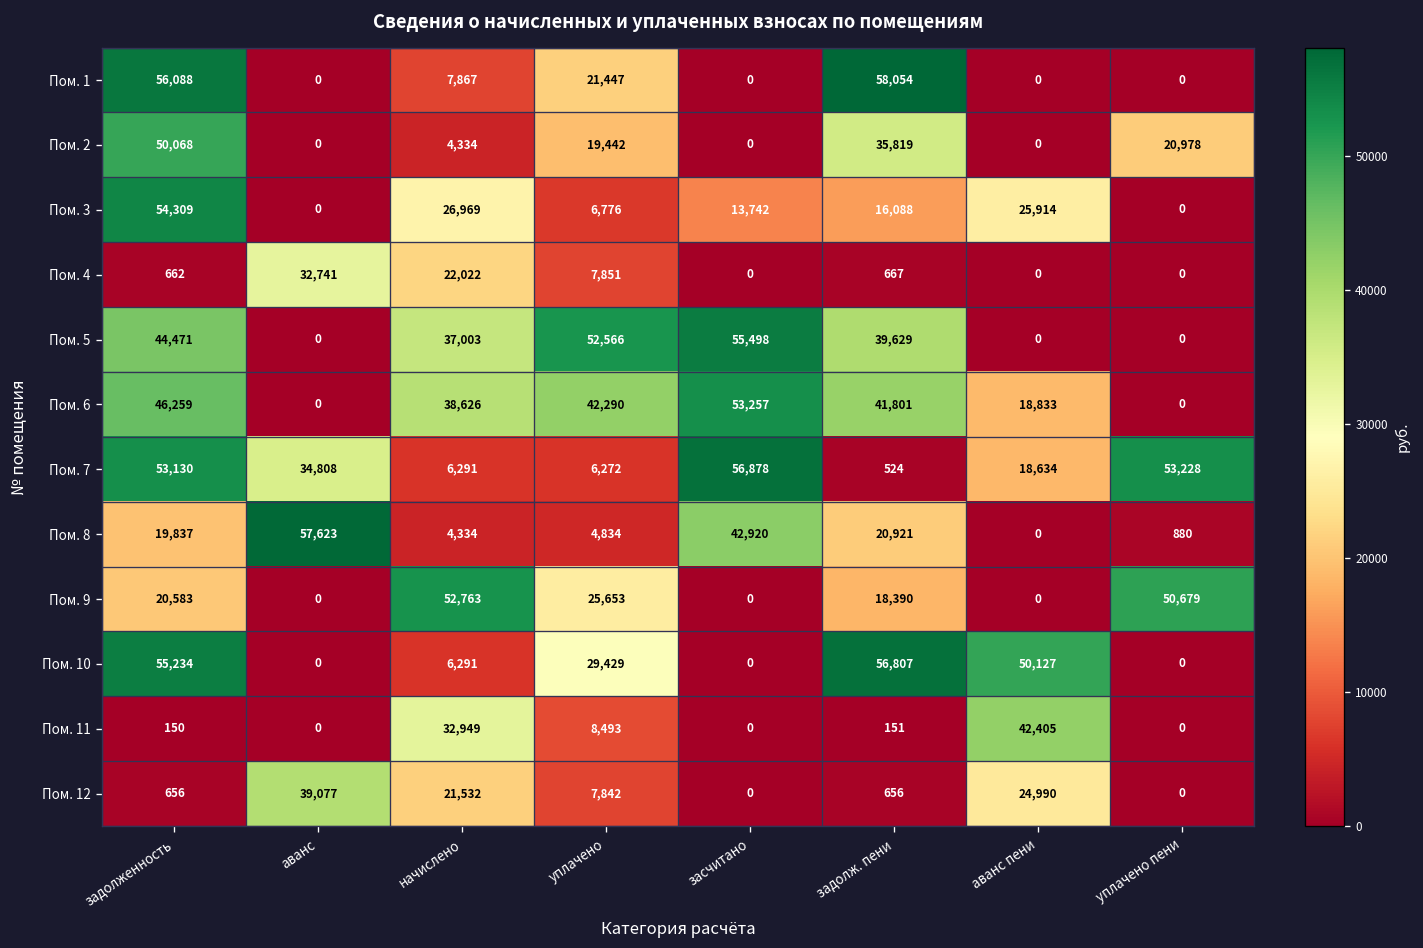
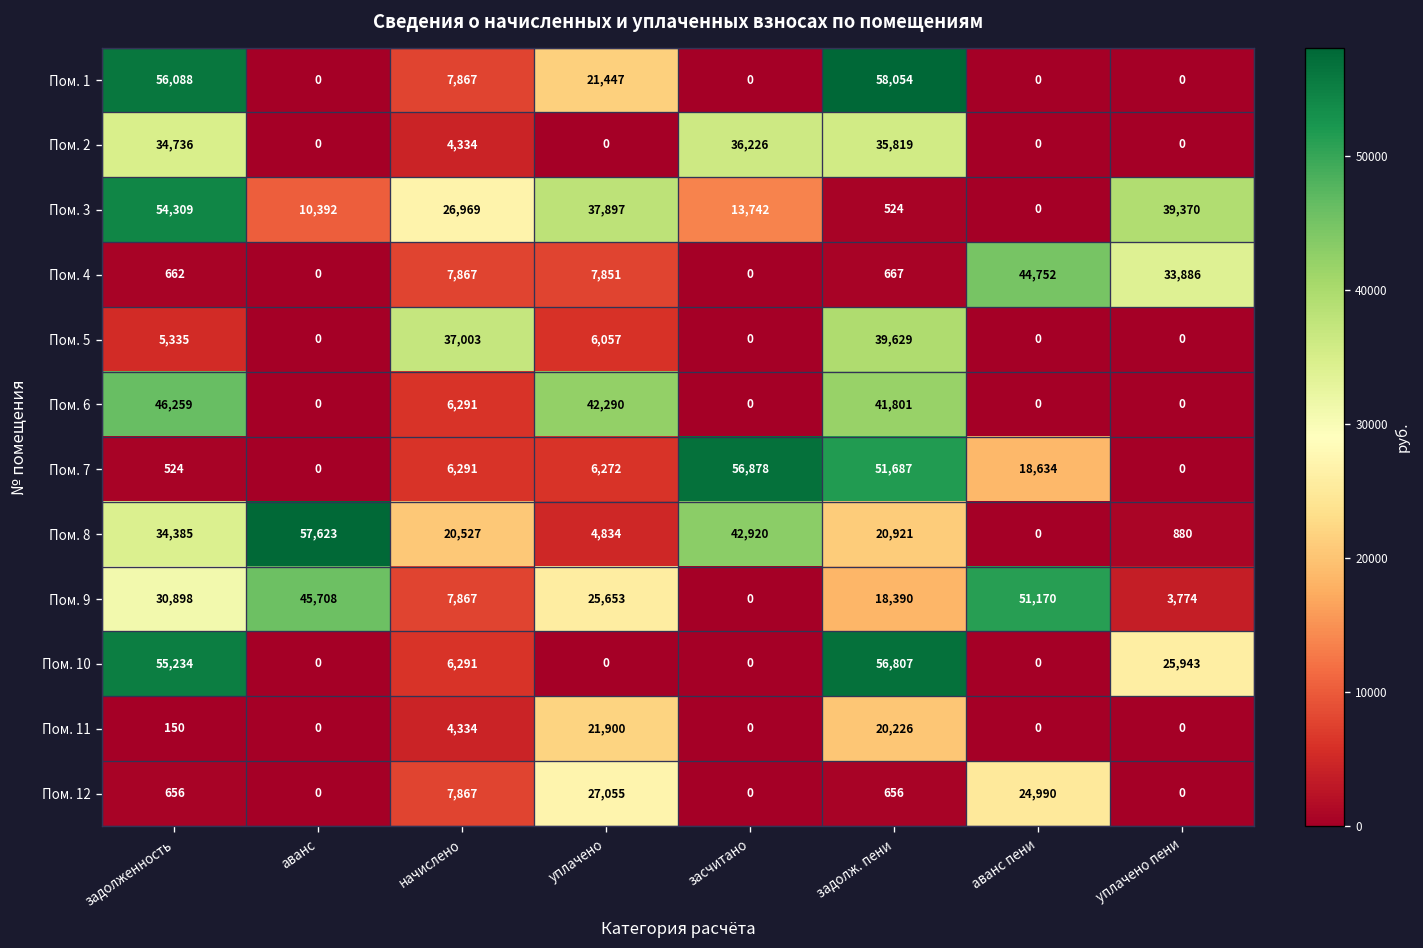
Пом. 2, задолженность: 50,068 -> 34,736
Пом. 2, уплачено: 19,442 -> 0
Пом. 2, засчитано: 0 -> 36,226
Пом. 2, уплачено пени: 20,978 -> 0
Пом. 3, аванс: 0 -> 10,392
Пом. 3, уплачено: 6,776 -> 37,897
Пом. 3, задолж. пени: 16,088 -> 524
Пом. 3, аванс пени: 25,914 -> 0
Пом. 3, уплачено пени: 0 -> 39,370
Пом. 4, аванс: 32,741 -> 0
Пом. 4, начислено: 22,022 -> 7,867
Пом. 4, аванс пени: 0 -> 44,752
Пом. 4, уплачено пени: 0 -> 33,886
Пом. 5, задолженность: 44,471 -> 5,335
Пом. 5, уплачено: 52,566 -> 6,057
Пом. 5, засчитано: 55,498 -> 0
Пом. 6, начислено: 38,626 -> 6,291
Пом. 6, засчитано: 53,257 -> 0
Пом. 6, аванс пени: 18,833 -> 0
Пом. 7, задолженность: 53,130 -> 524
Пом. 7, аванс: 34,808 -> 0
Пом. 7, задолж. пени: 524 -> 51,687
Пом. 7, уплачено пени: 53,228 -> 0
Пом. 8, задолженность: 19,837 -> 34,385
Пом. 8, начислено: 4,334 -> 20,527
Пом. 9, задолженность: 20,583 -> 30,898
Пом. 9, аванс: 0 -> 45,708
Пом. 9, начислено: 52,763 -> 7,867
Пом. 9, аванс пени: 0 -> 51,170
Пом. 9, уплачено пени: 50,679 -> 3,774
Пом. 10, уплачено: 29,429 -> 0
Пом. 10, аванс пени: 50,127 -> 0
Пом. 10, уплачено пени: 0 -> 25,943
Пом. 11, начислено: 32,949 -> 4,334
Пом. 11, уплачено: 8,493 -> 21,900
Пом. 11, задолж. пени: 151 -> 20,226
Пом. 11, аванс пени: 42,405 -> 0
Пом. 12, аванс: 39,077 -> 0
Пом. 12, начислено: 21,532 -> 7,867
Пом. 12, уплачено: 7,842 -> 27,055
